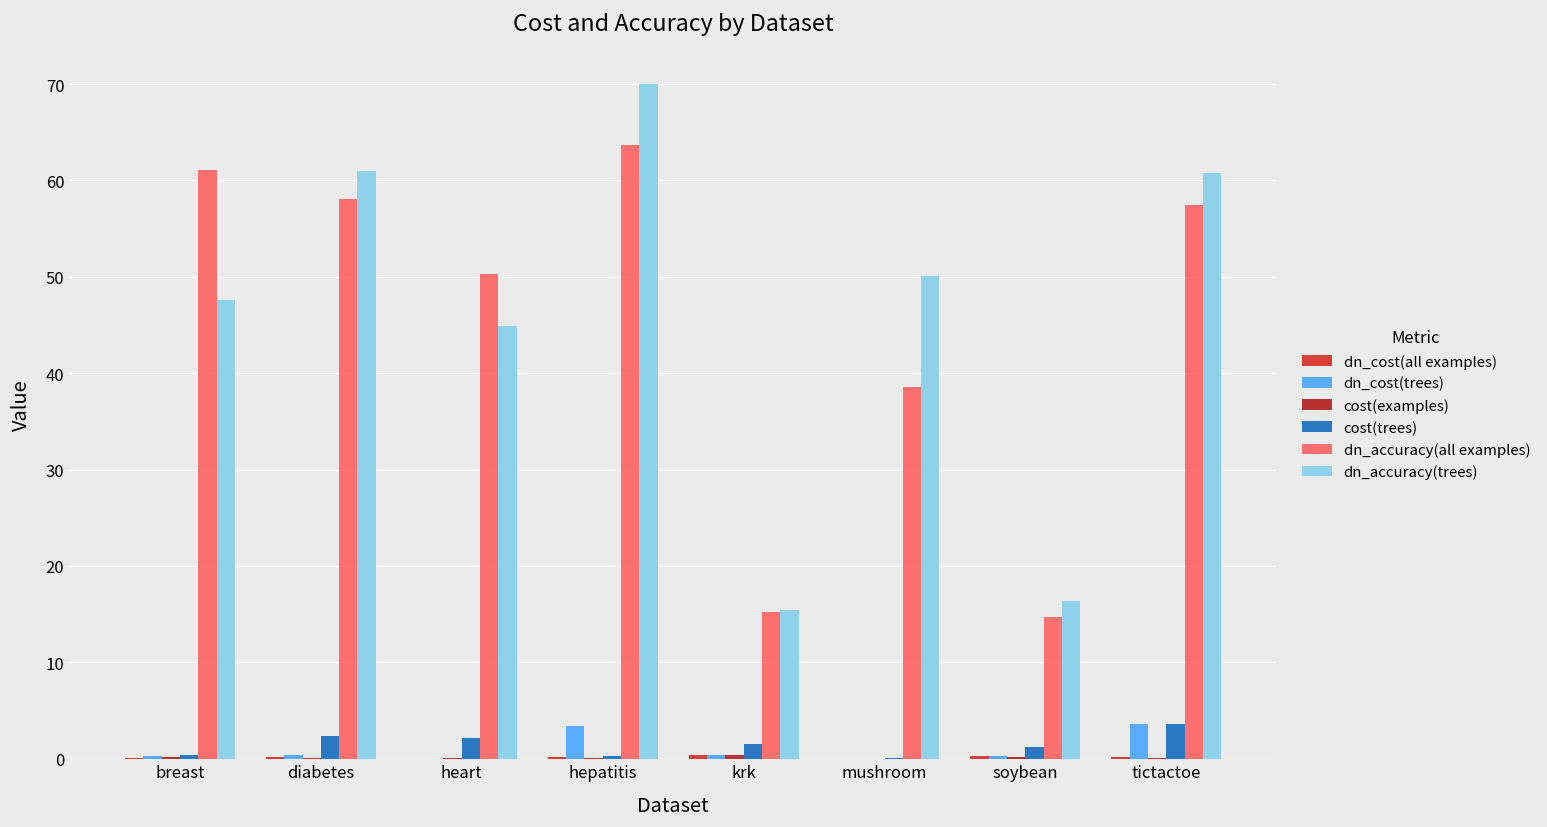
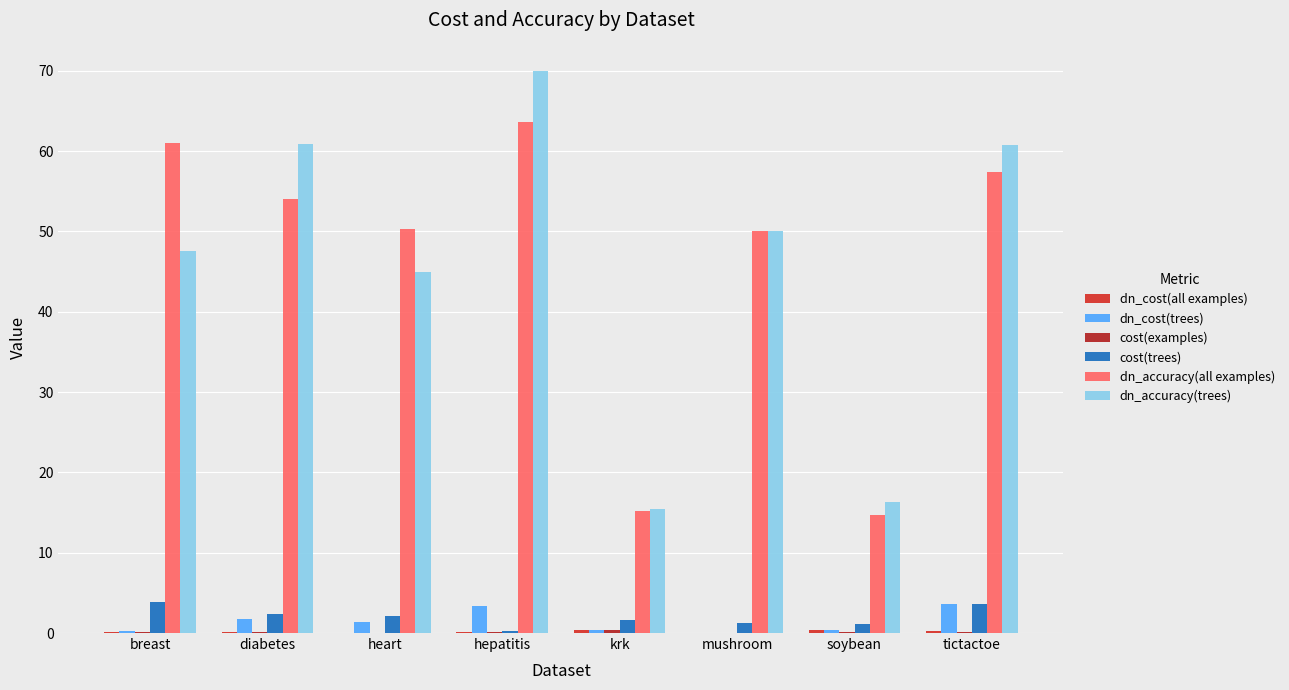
cost(trees), breast: 0 -> 4
dn_cost(trees), diabetes: 0 -> 2
dn_accuracy(all examples), diabetes: 58 -> 54
dn_cost(trees), heart: 0 -> 1
cost(trees), mushroom: 0 -> 1
dn_accuracy(all examples), mushroom: 39 -> 50
